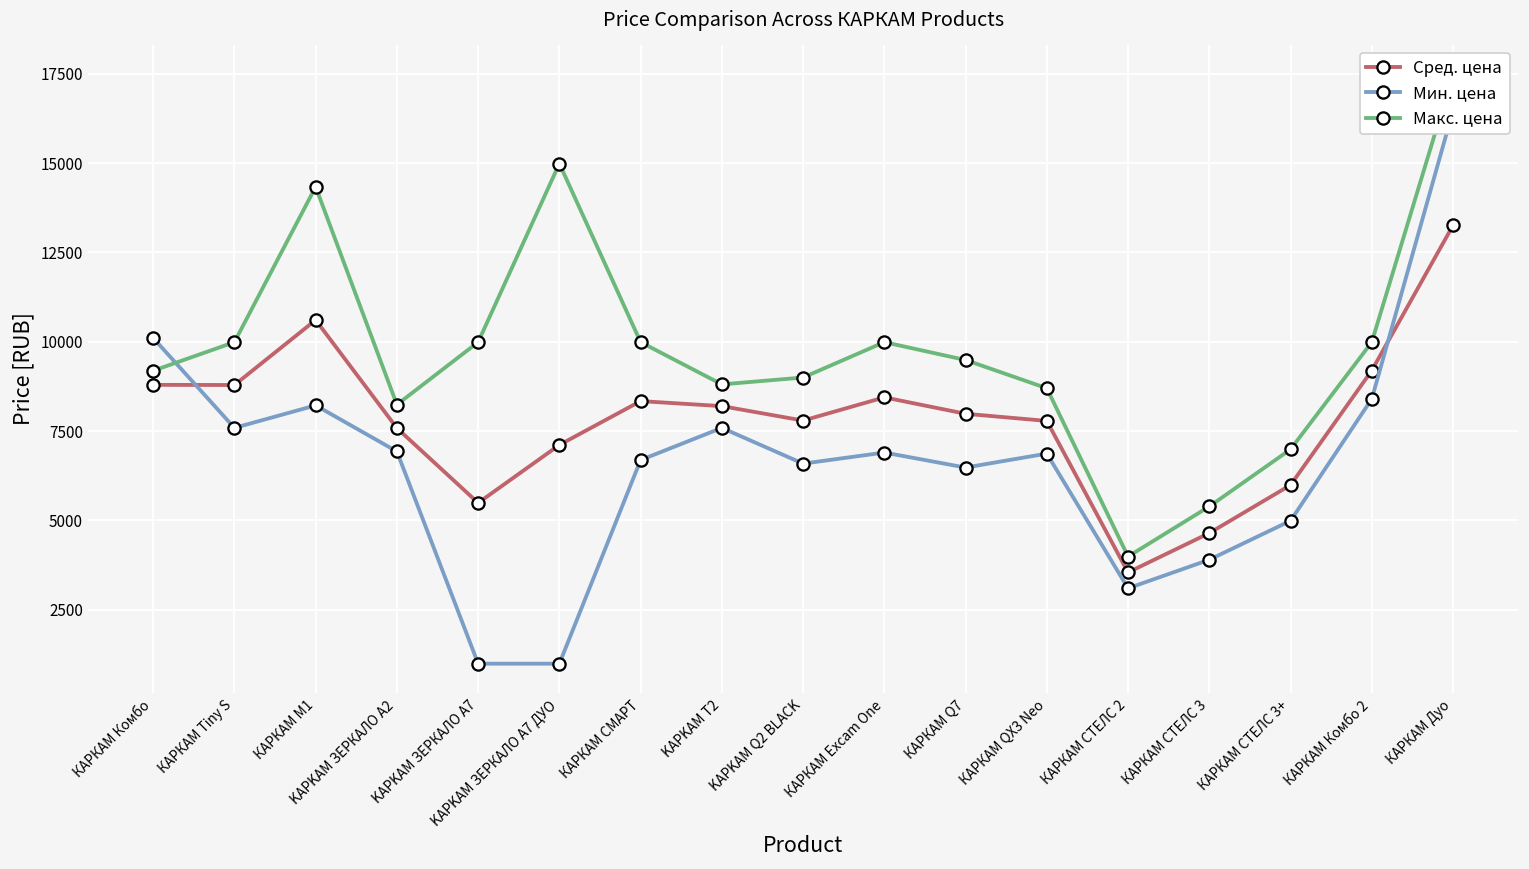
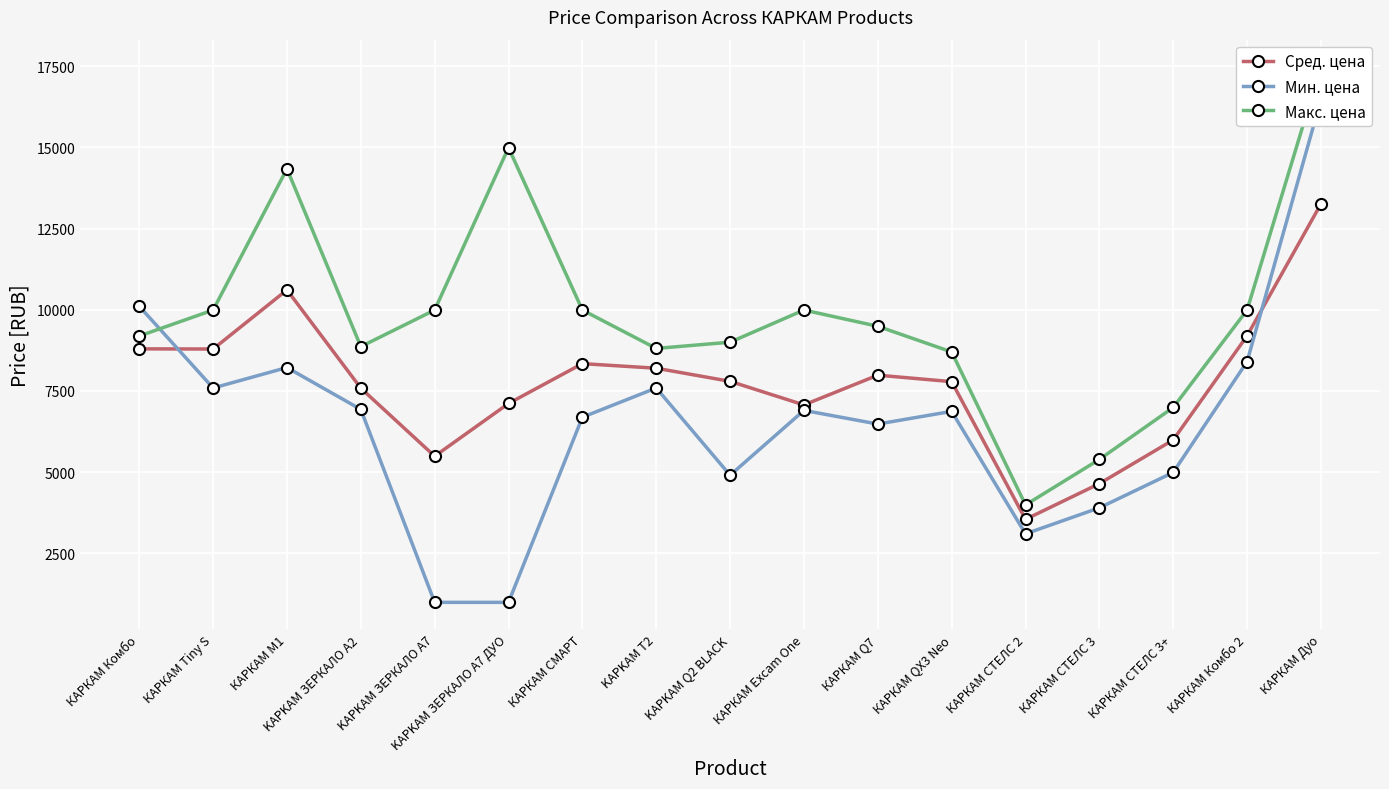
Макс. цена, KAPKAM ЗЕРКАЛО А2: 8200 -> 8900
Мин. цена, KAPKAM Q2 BLACK: 6600 -> 4900
Сред. цена, КАРКАМ Excam One: 8400 -> 7100
